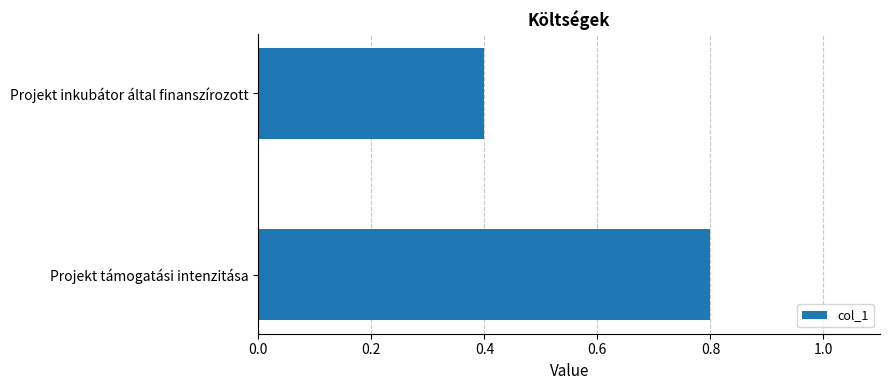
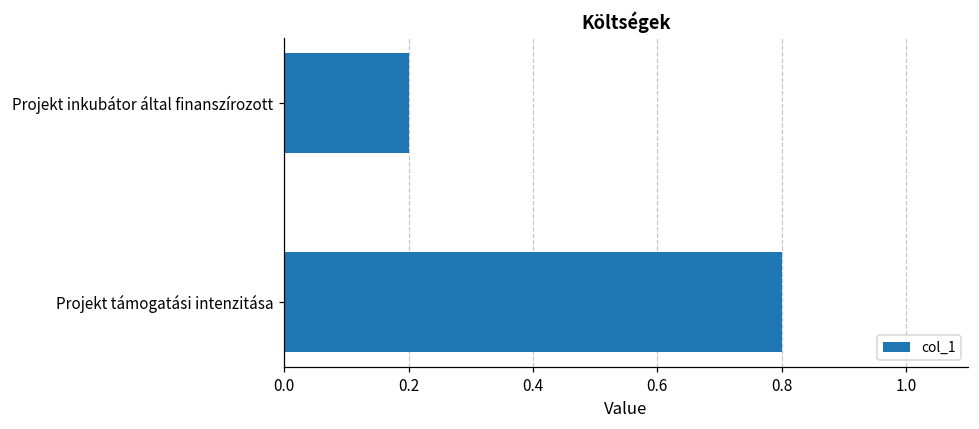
Projekt inkubátor által finanszírozott: 0.4 -> 0.2
